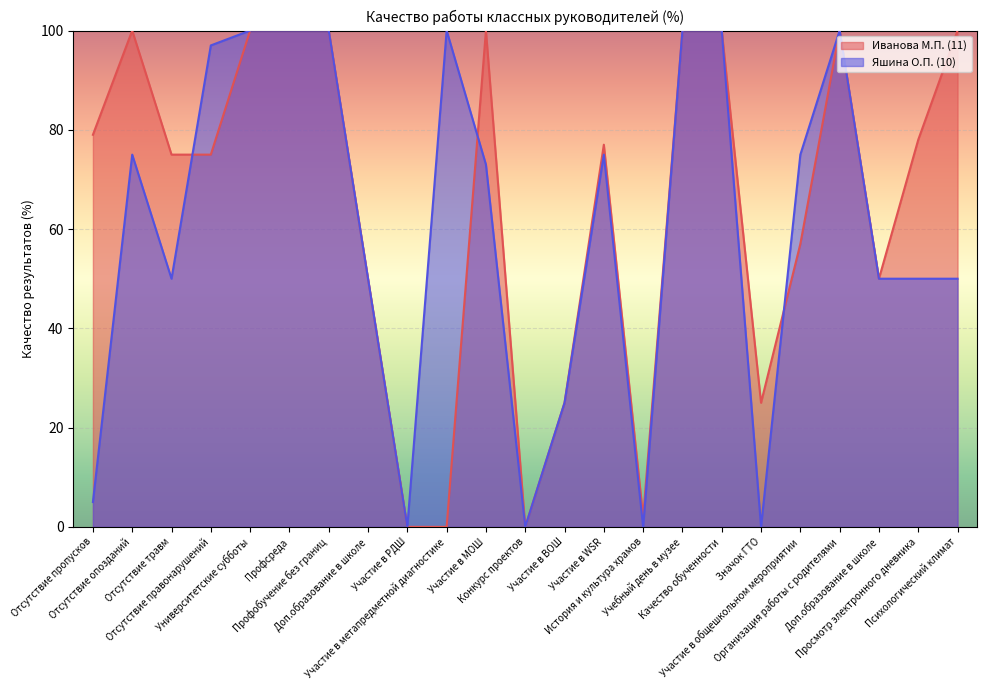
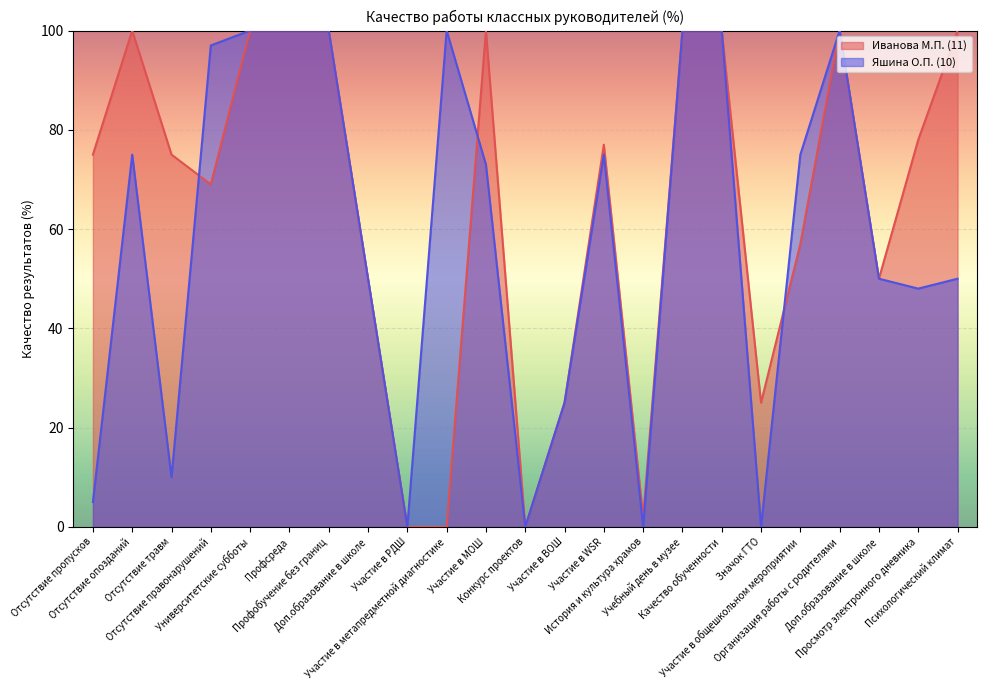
Иванова М.П. (11), Отсутствие пропусков: 79 -> 75
Яшина О.П. (10), Отсутствие травм: 50 -> 10
Иванова М.П. (11), Отсутствие правонарушений: 75 -> 69
Яшина О.П. (10), Просмотр электронного дневника: 50 -> 48
